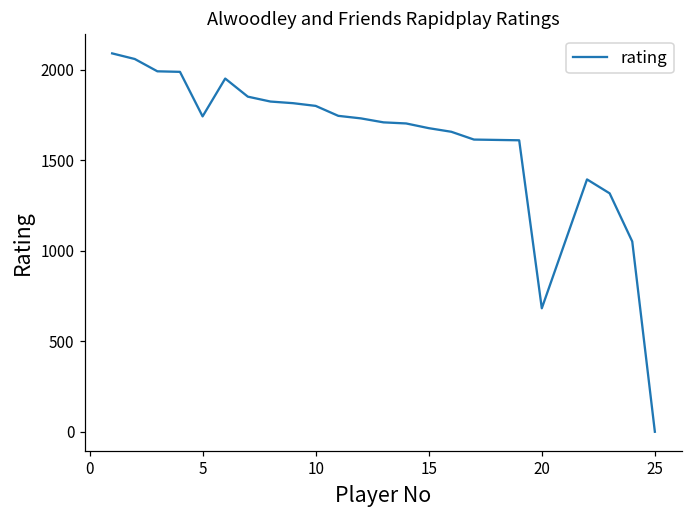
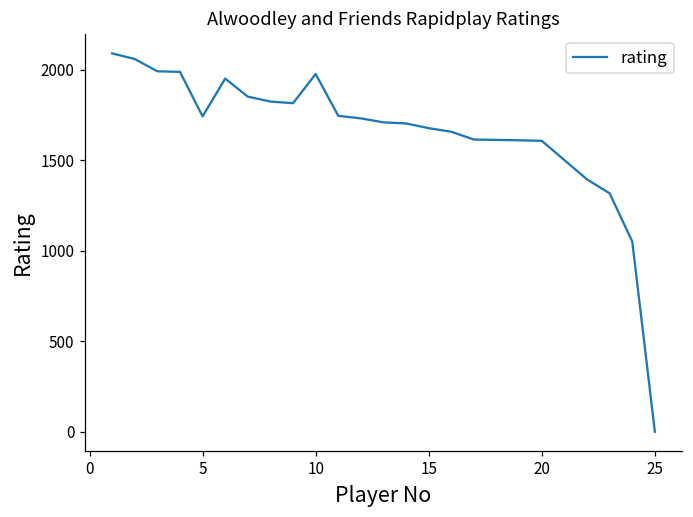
10: 1800 -> 1980
20: 680 -> 1610
